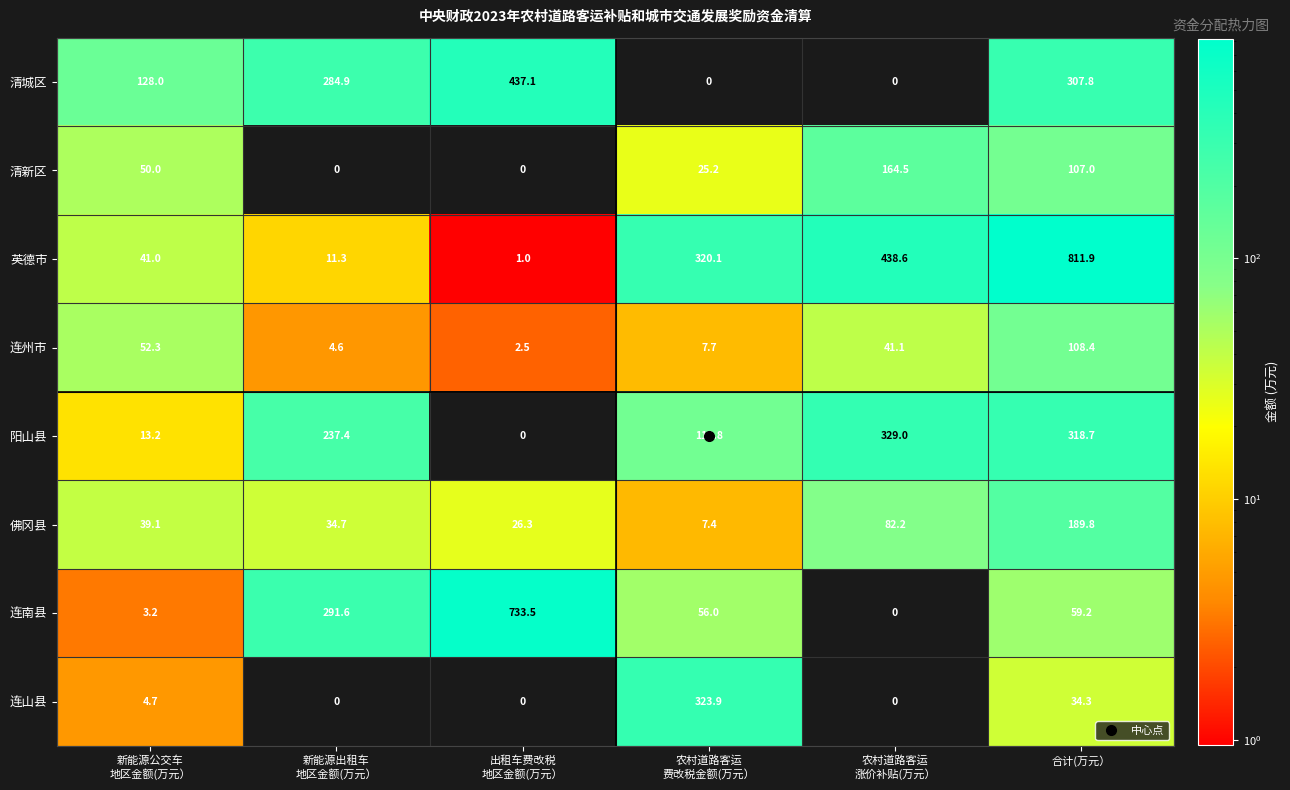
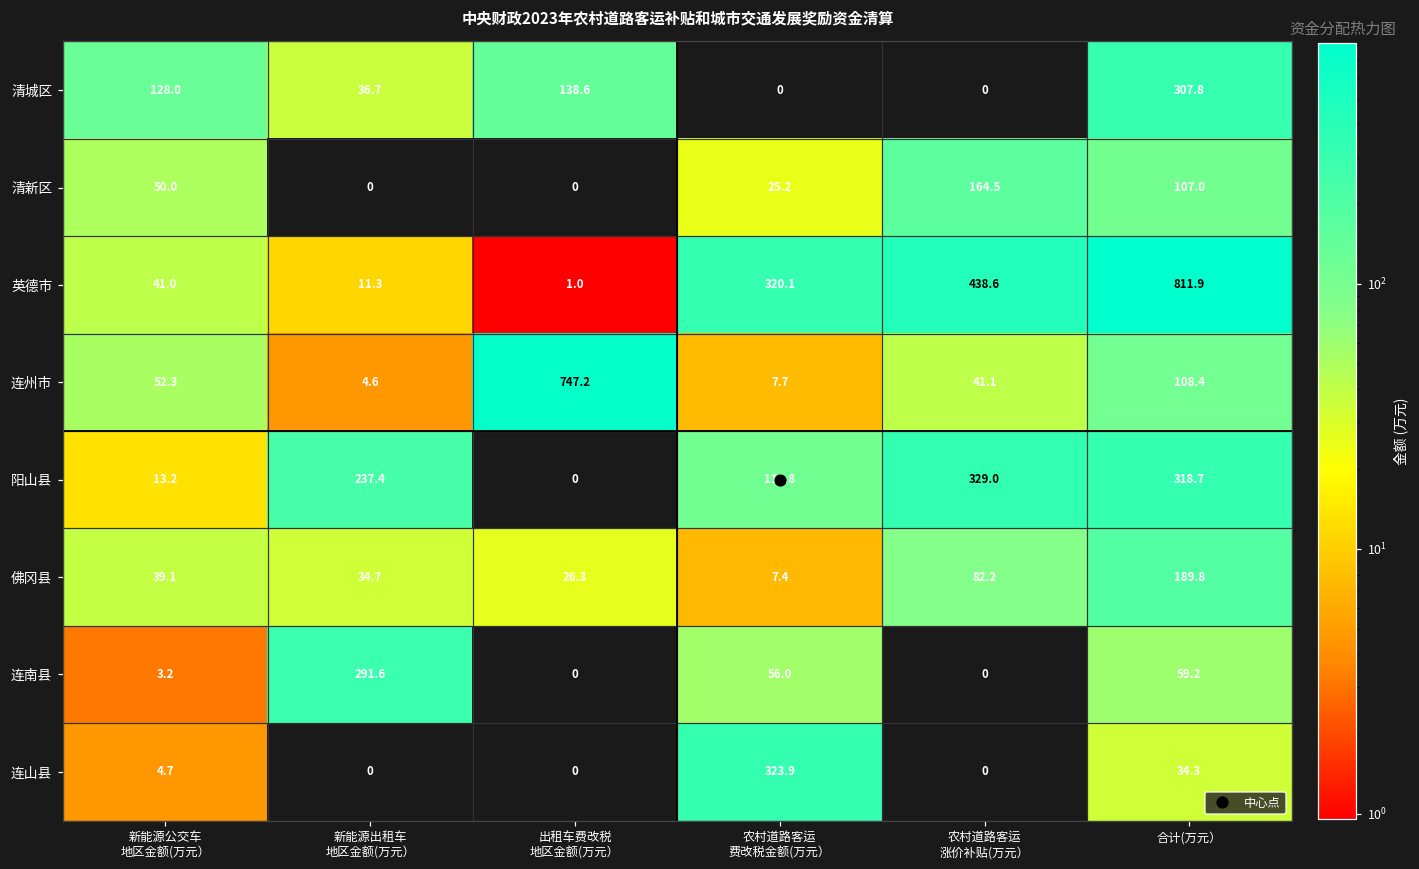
清城区, 新能源出租车 地区金额(万元）: 284.9 -> 36.7
清城区, 出租车费改税 地区金额(万元）: 437.1 -> 138.6
连州市, 出租车费改税 地区金额(万元）: 2.5 -> 747.2
连南县, 出租车费改税 地区金额(万元）: 733.5 -> 0
